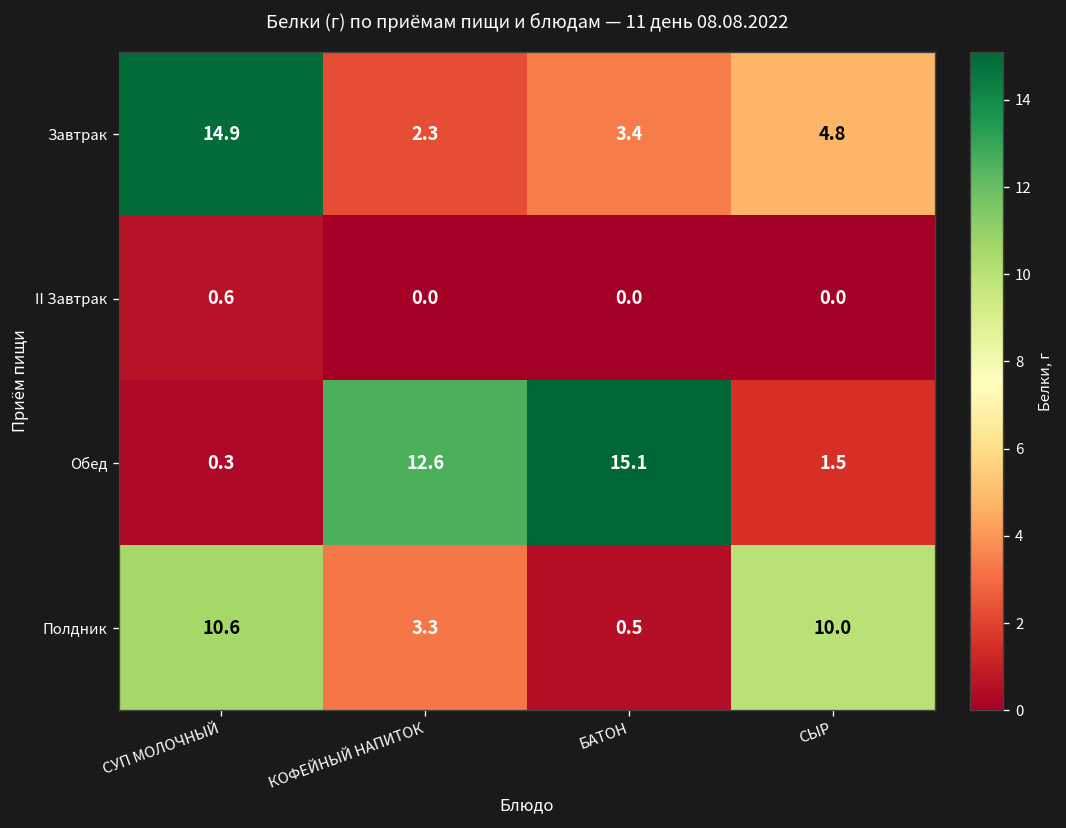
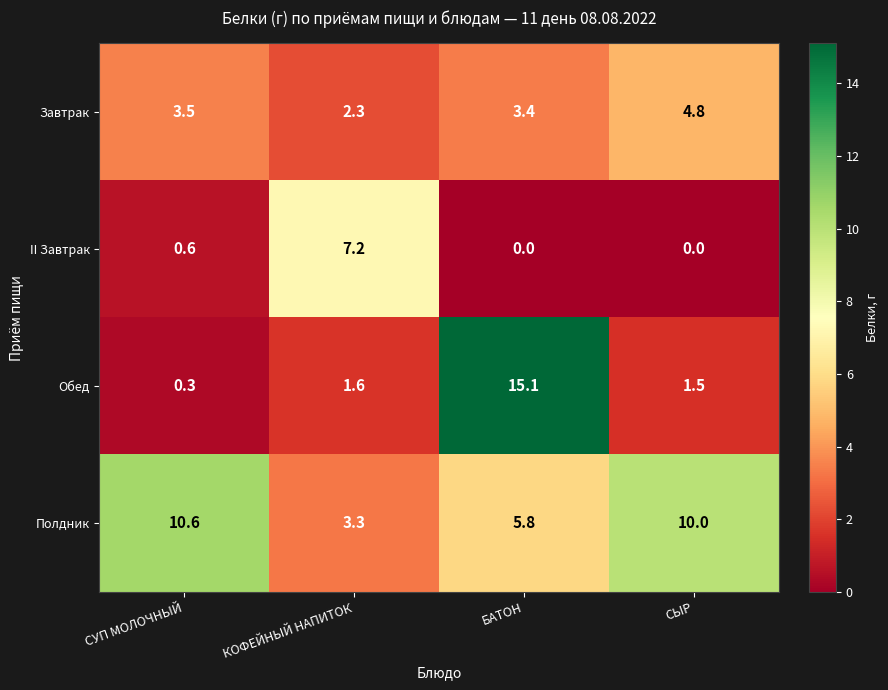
Завтрак, СУП МОЛОЧНЫЙ: 14.9 -> 3.5
II Завтрак, КОФЕЙНЫЙ НАПИТОК: 0.0 -> 7.2
Обед, КОФЕЙНЫЙ НАПИТОК: 12.6 -> 1.6
Полдник, БАТОН: 0.5 -> 5.8
